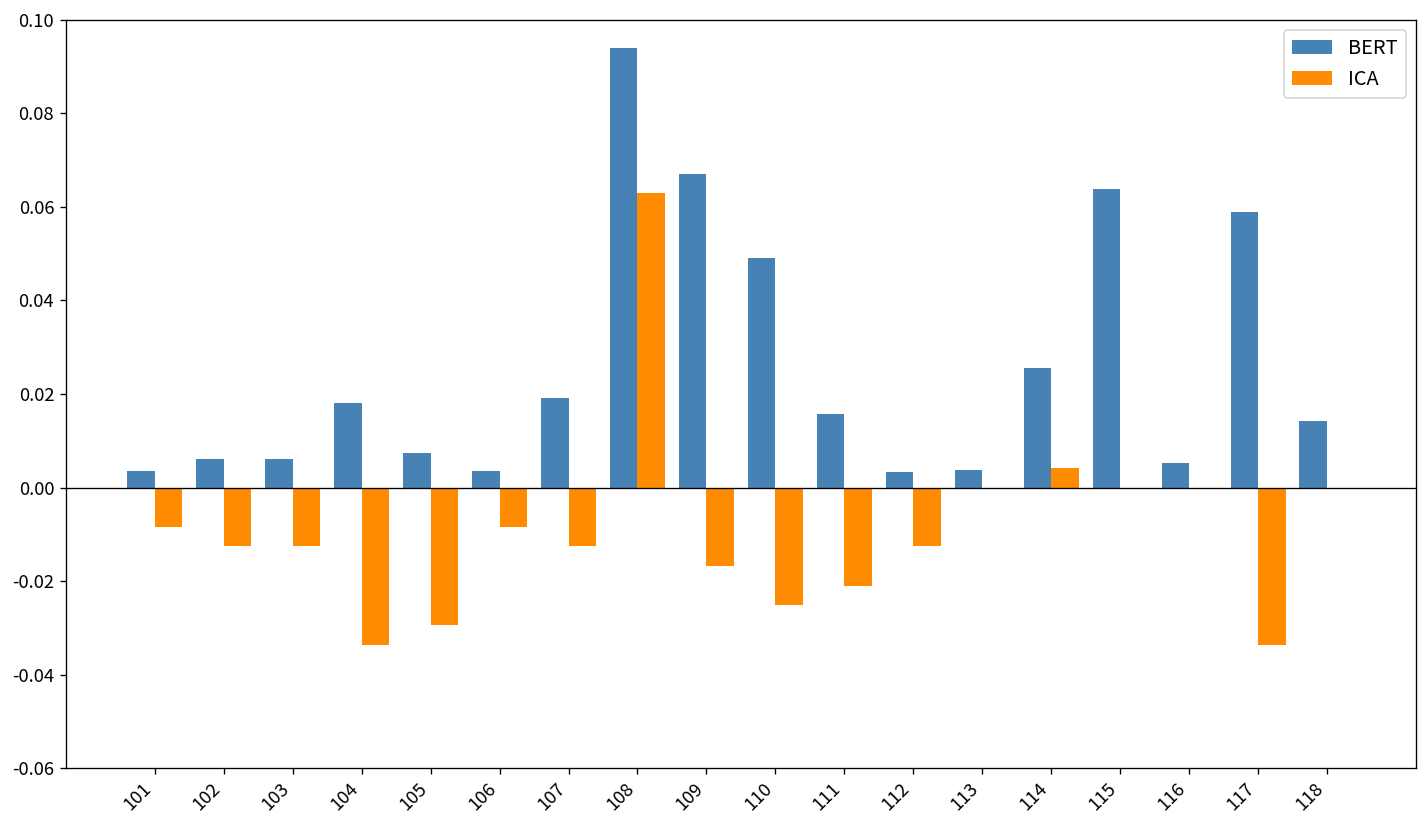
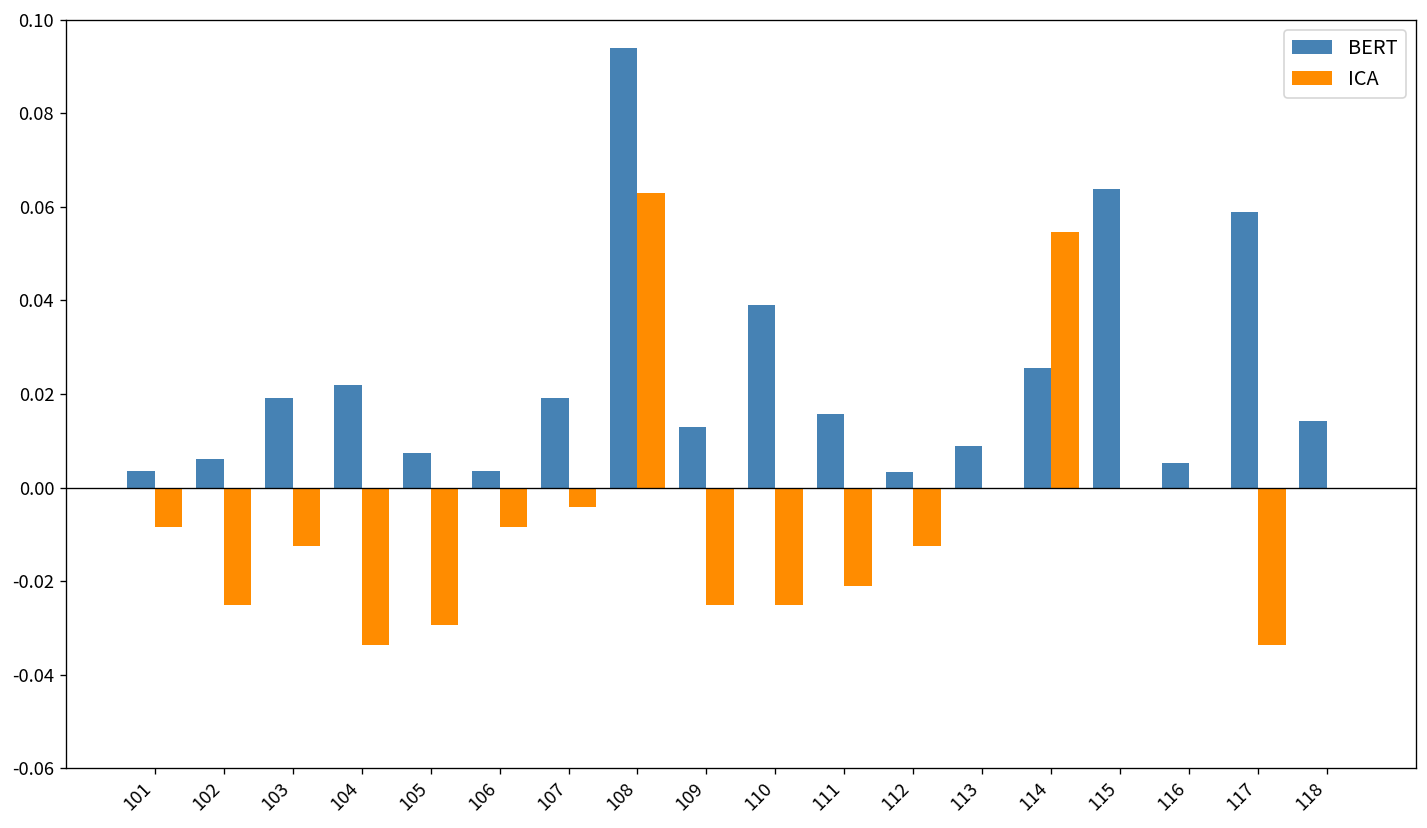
ICA, 102: -0.013 -> -0.025
BERT, 103: 0.006 -> 0.019
BERT, 104: 0.018 -> 0.022
ICA, 107: -0.013 -> -0.004
BERT, 109: 0.067 -> 0.013
ICA, 109: -0.017 -> -0.025
BERT, 110: 0.049 -> 0.039
BERT, 113: 0.004 -> 0.009
ICA, 114: 0.004 -> 0.055
